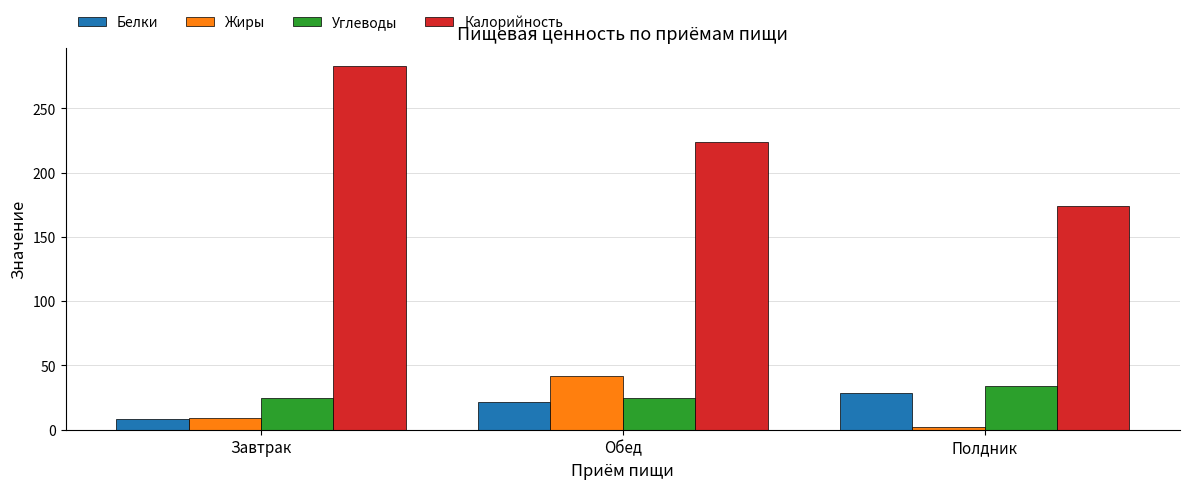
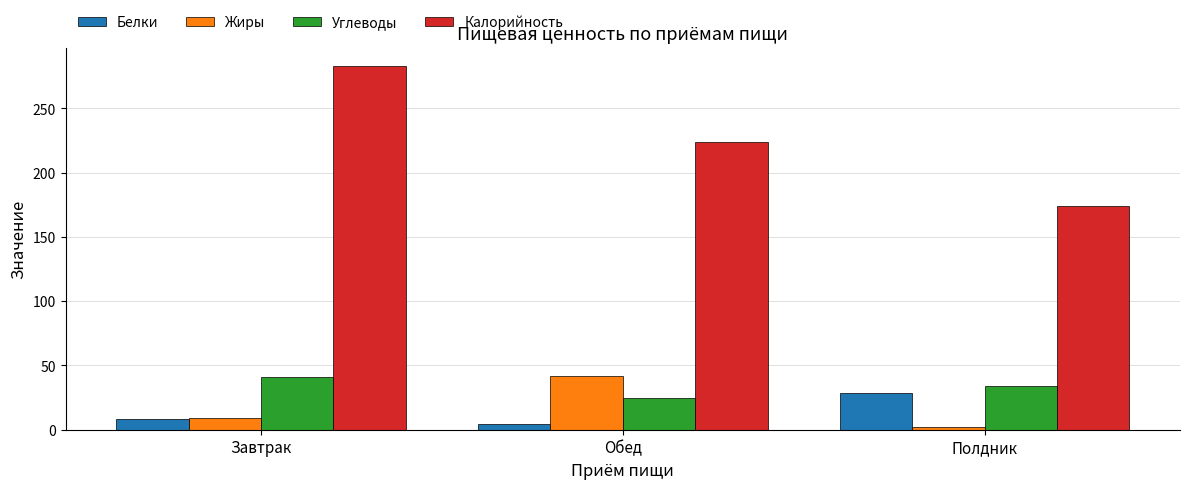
Углеводы, Завтрак: 25 -> 41
Белки, Обед: 21 -> 5
